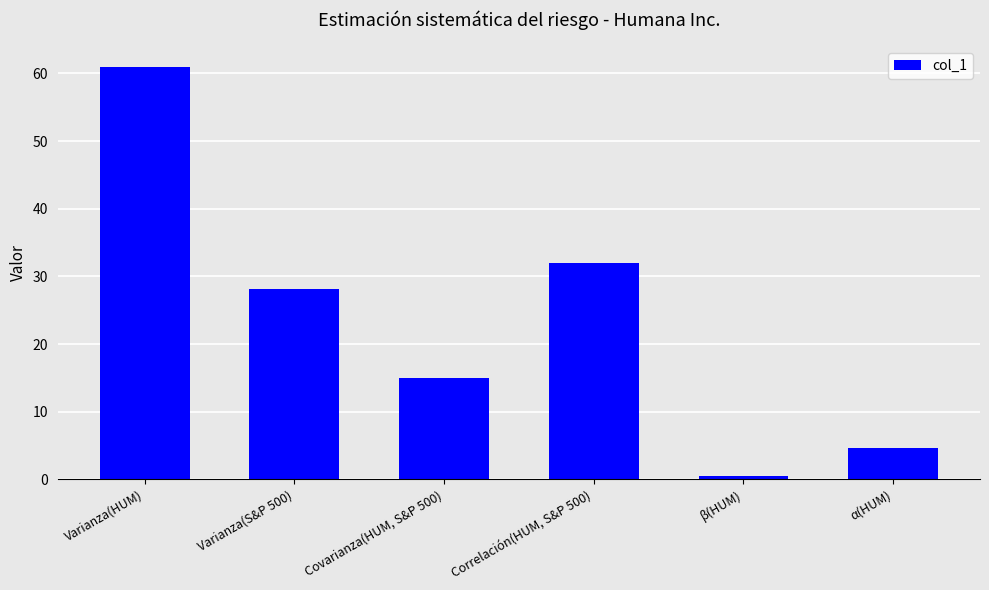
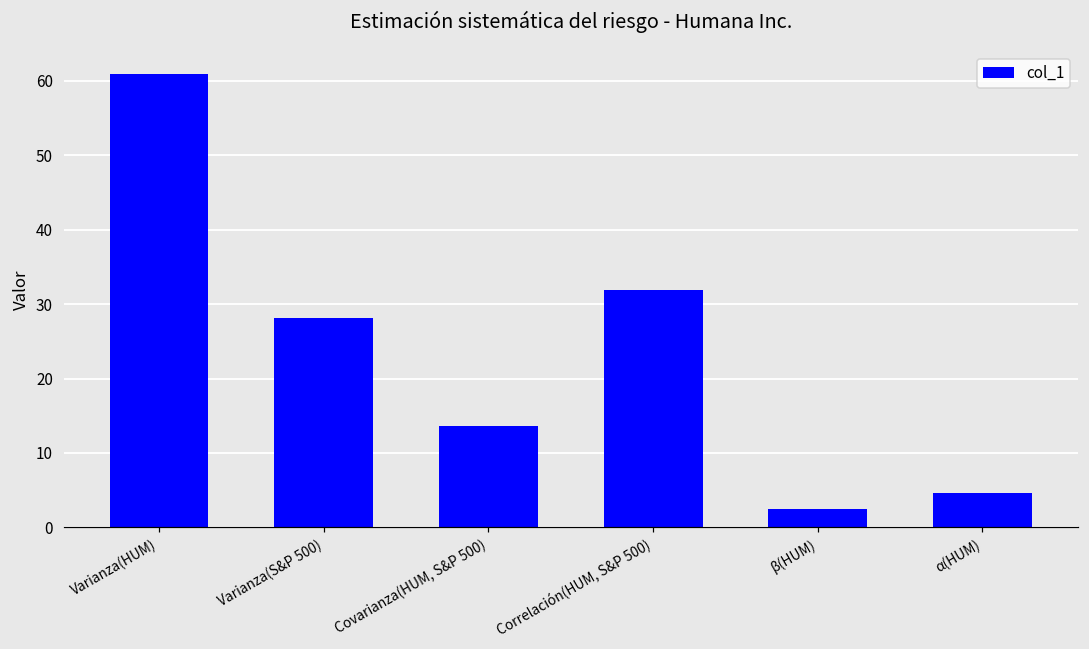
Covarianza(HUM, S&P 500): 15 -> 14
β(HUM): 0 -> 2
